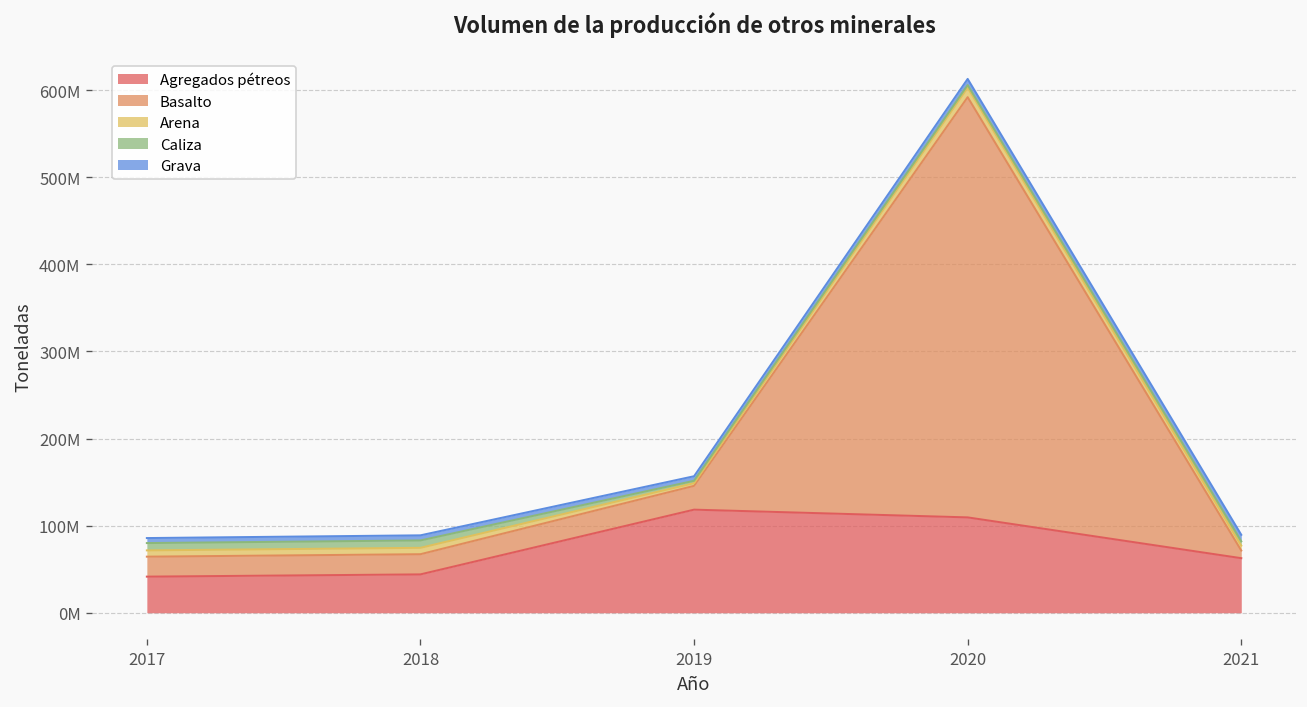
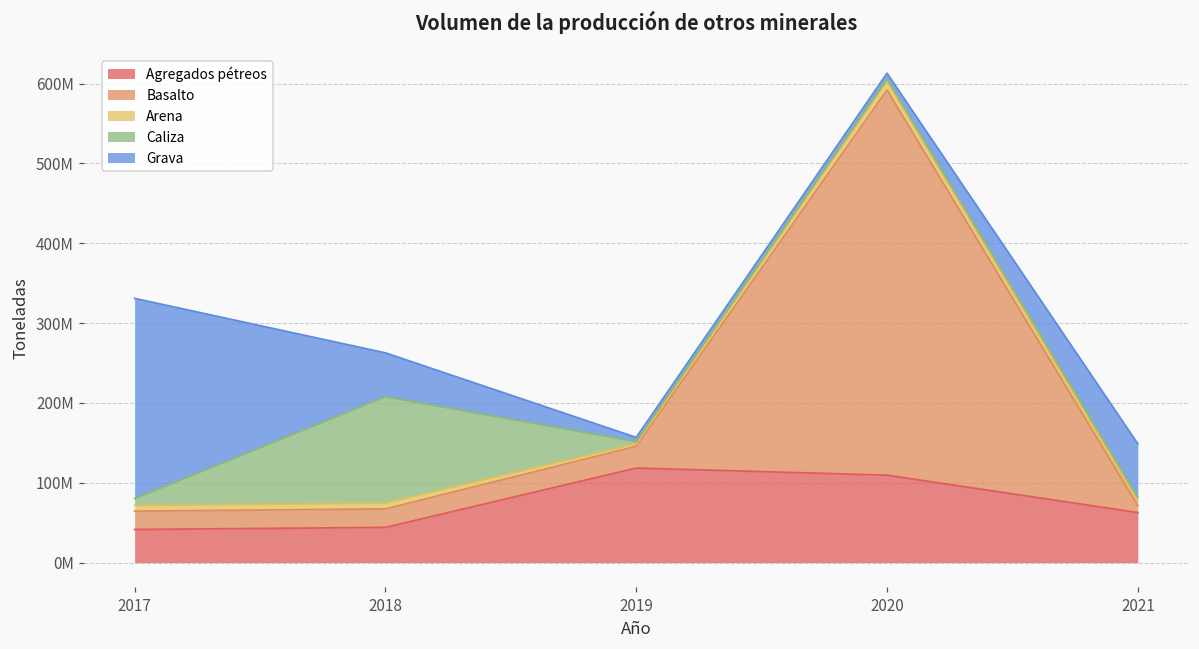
Grava, 2017: 10000000 -> 250000000
Caliza, 2018: 10000000 -> 130000000
Grava, 2018: 10000000 -> 50000000
Grava, 2021: 10000000 -> 70000000
